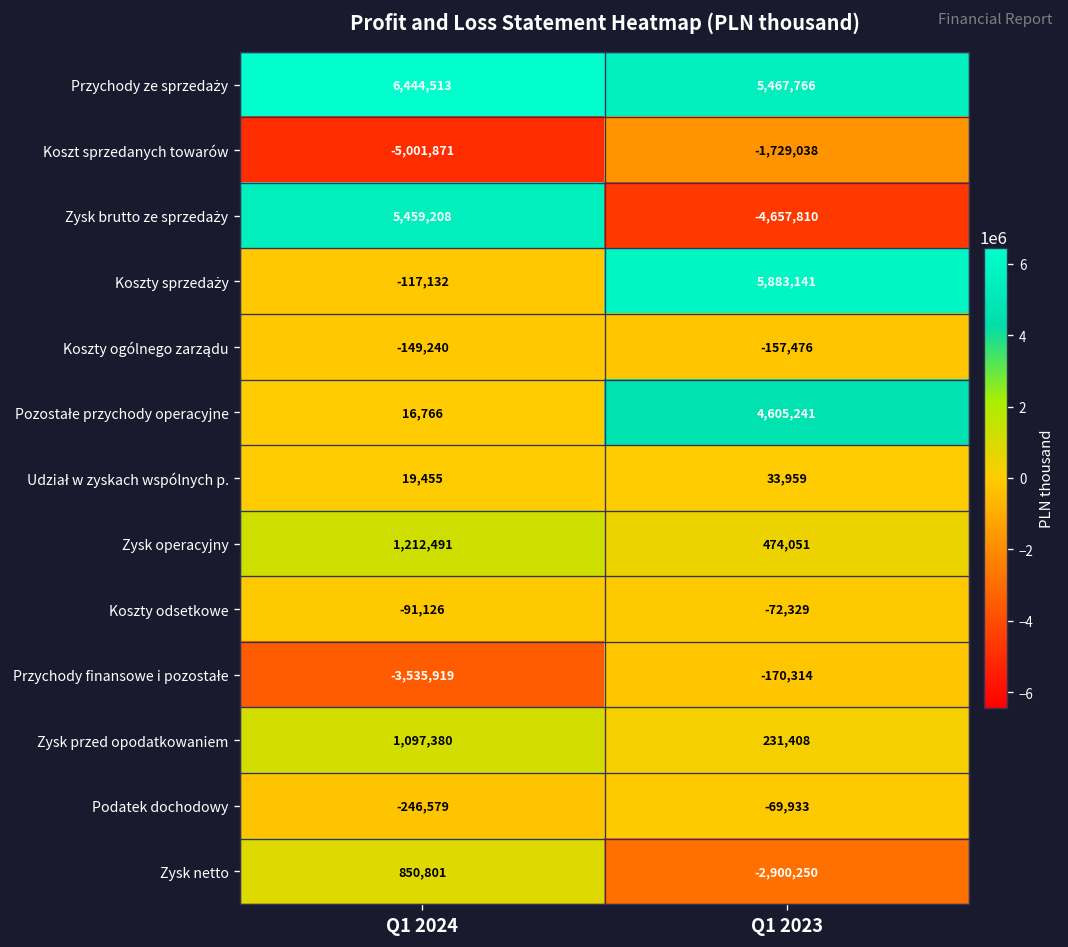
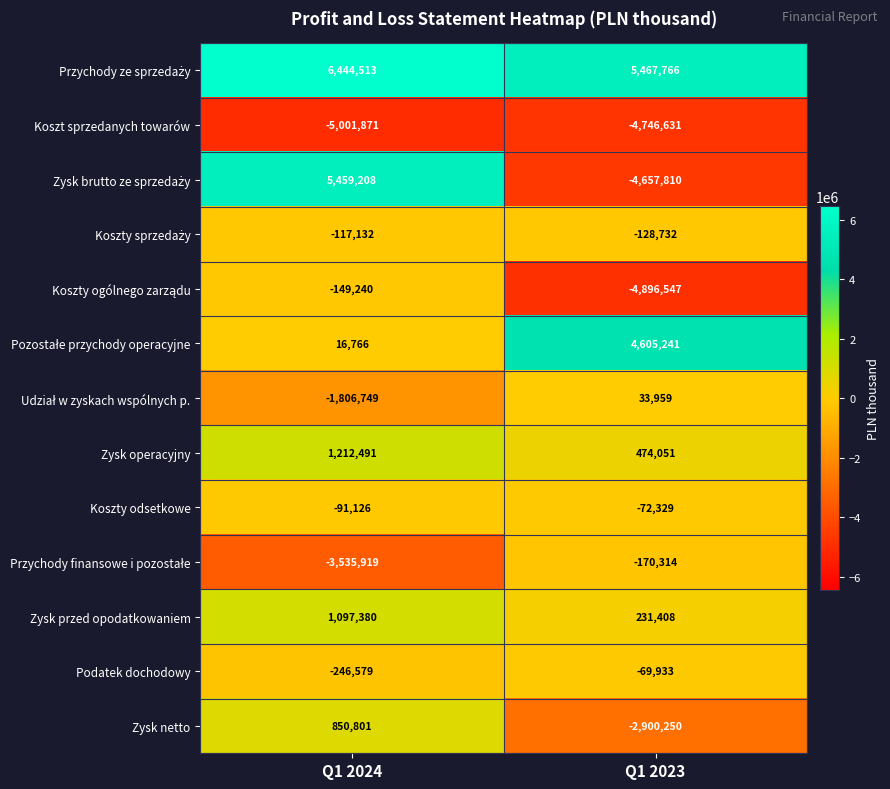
Koszt sprzedanych towarów, Q1 2023: -1,729,038 -> -4,746,631
Koszty sprzedaży, Q1 2023: 5,883,141 -> -128,732
Koszty ogólnego zarządu, Q1 2023: -157,476 -> -4,896,547
Udział w zyskach wspólnych p., Q1 2024: 19,455 -> -1,806,749
